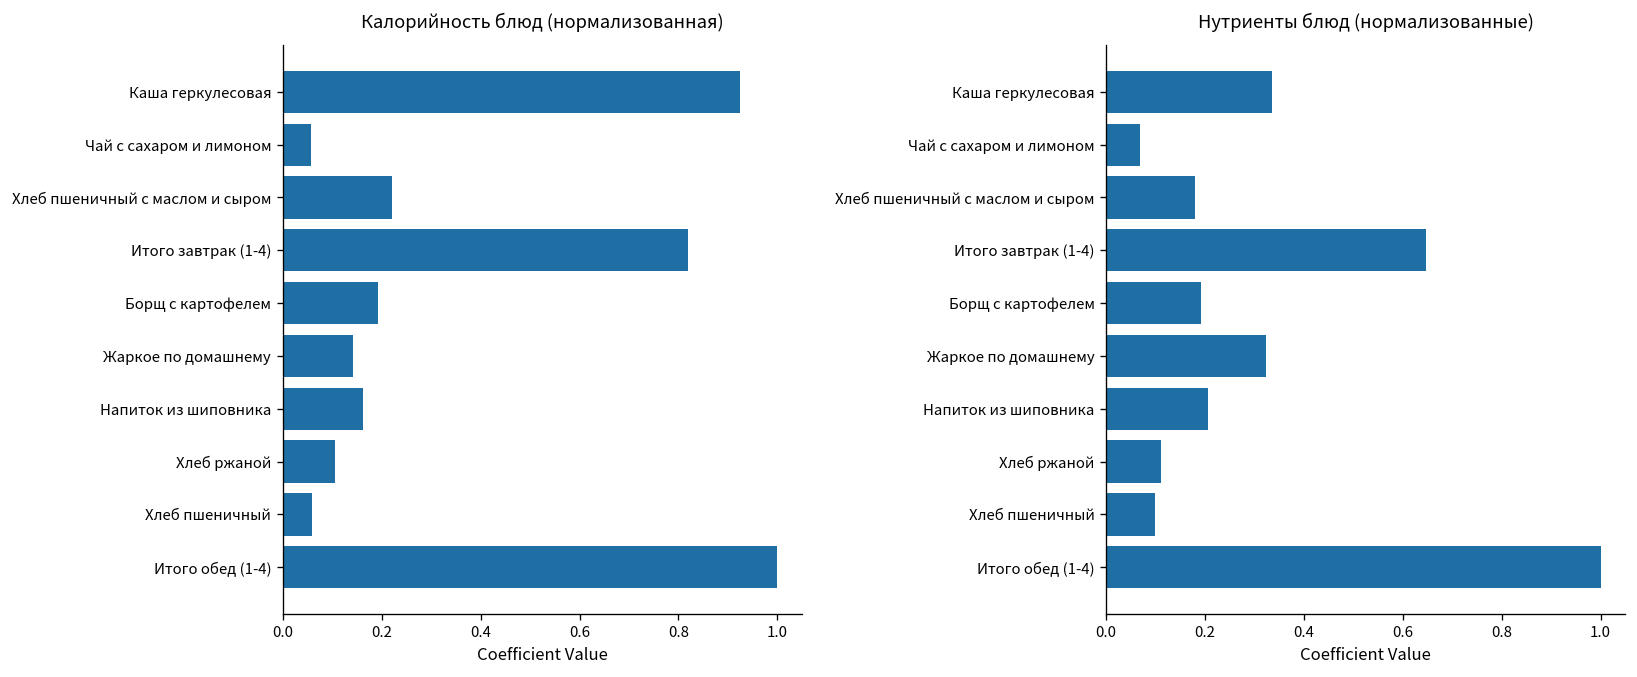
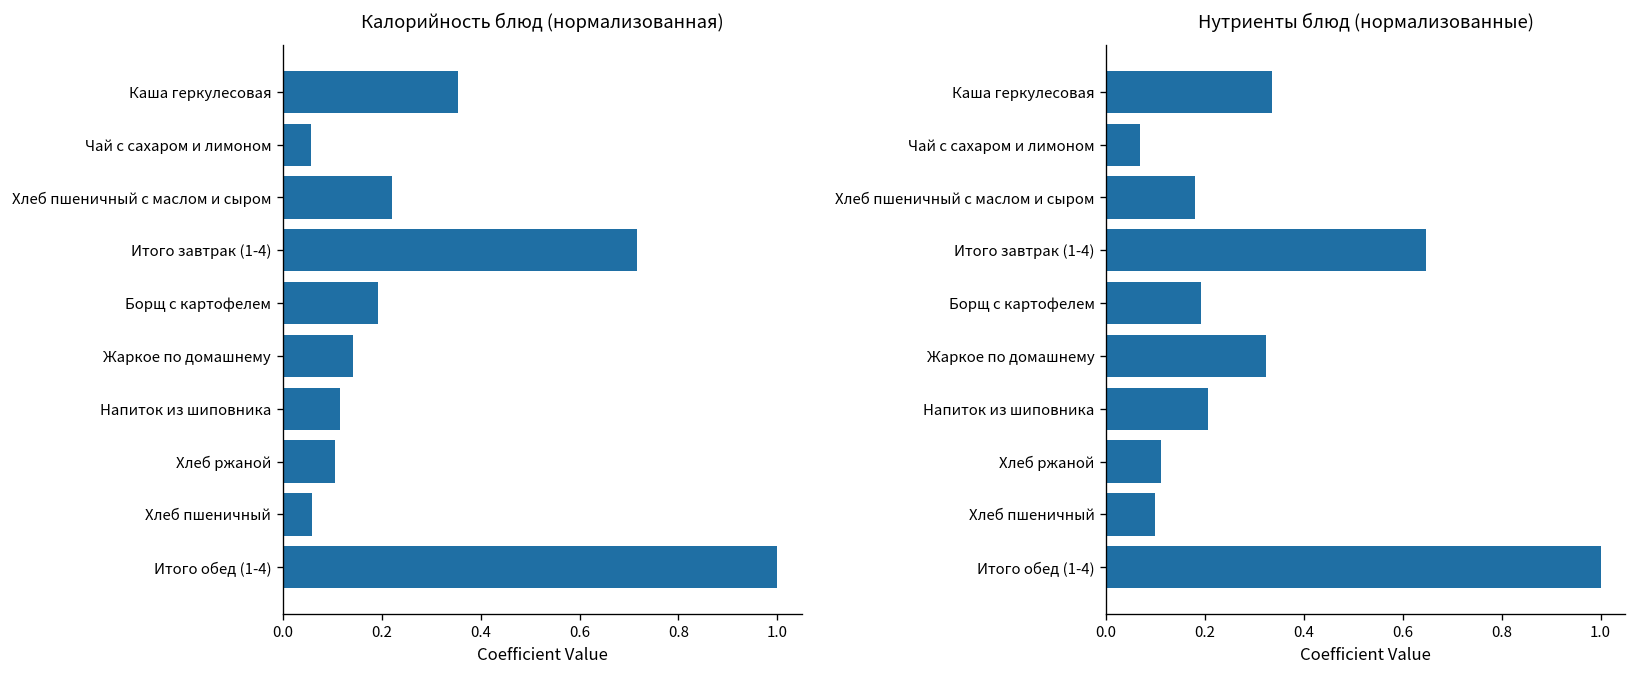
Калорийность блюд (нормализованная), Каша геркулесовая: 0.92 -> 0.35
Калорийность блюд (нормализованная), Итого завтрак (1-4): 0.82 -> 0.72
Калорийность блюд (нормализованная), Напиток из шиповника: 0.16 -> 0.12
